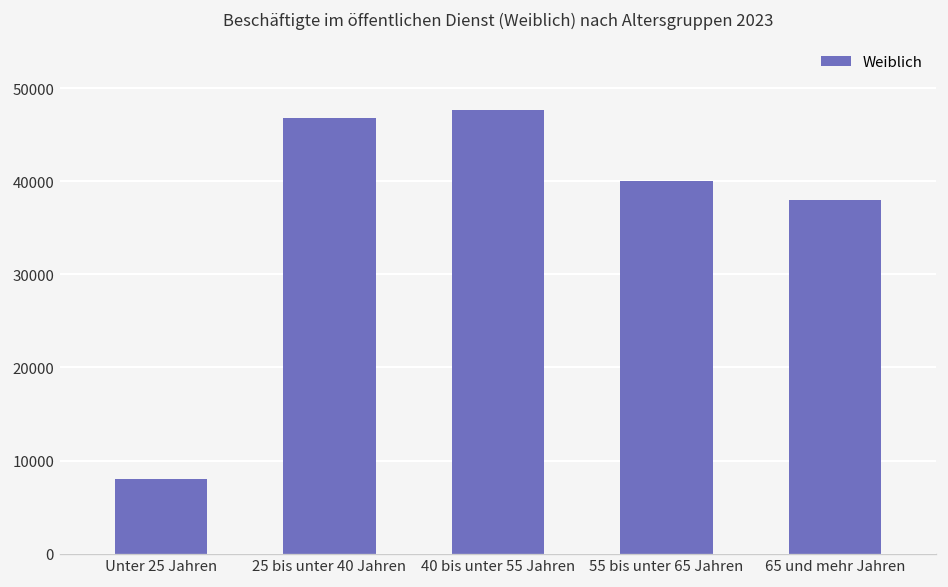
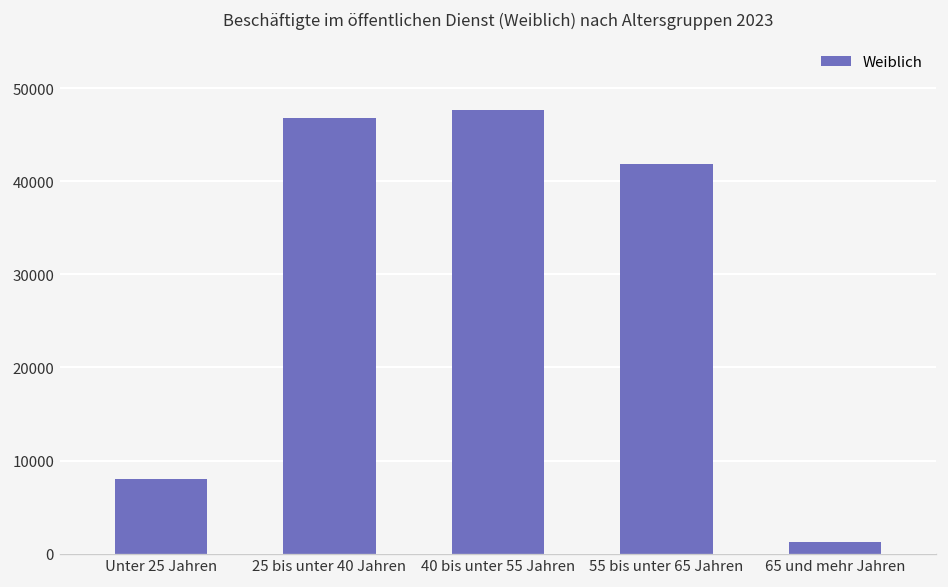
55 bis unter 65 Jahren: 40000 -> 42000
65 und mehr Jahren: 38000 -> 1000
